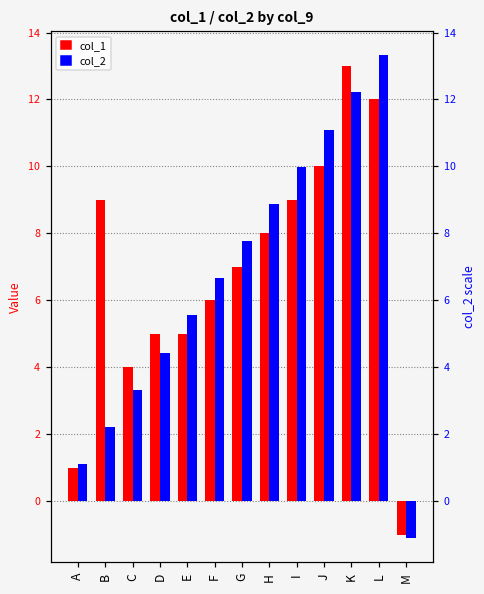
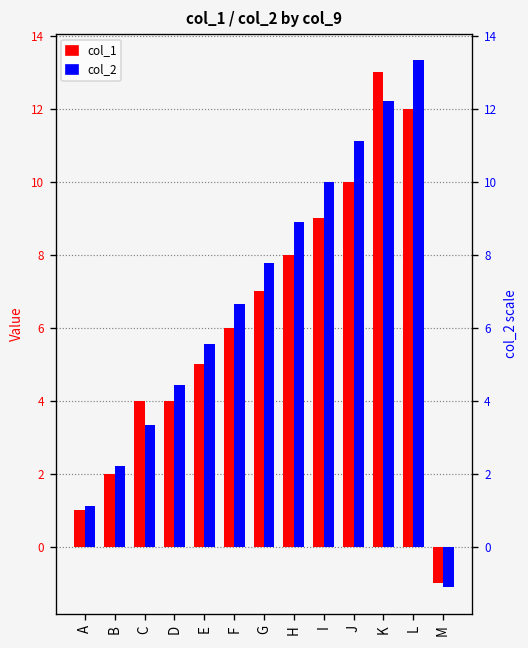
col_1, B: 9 -> 2
col_1, D: 5 -> 4
